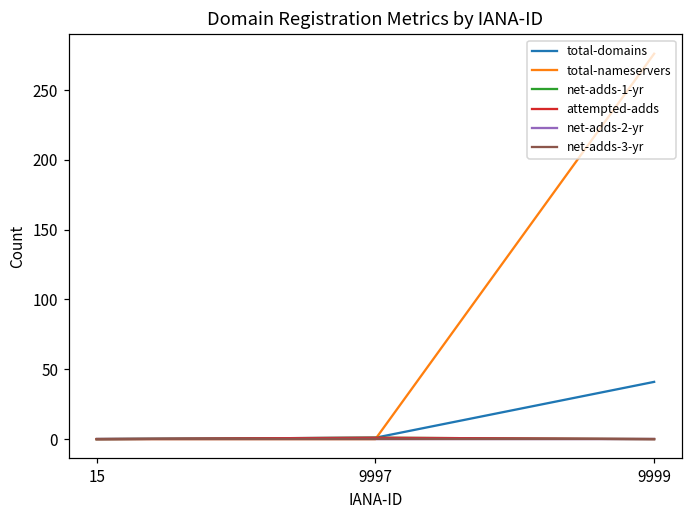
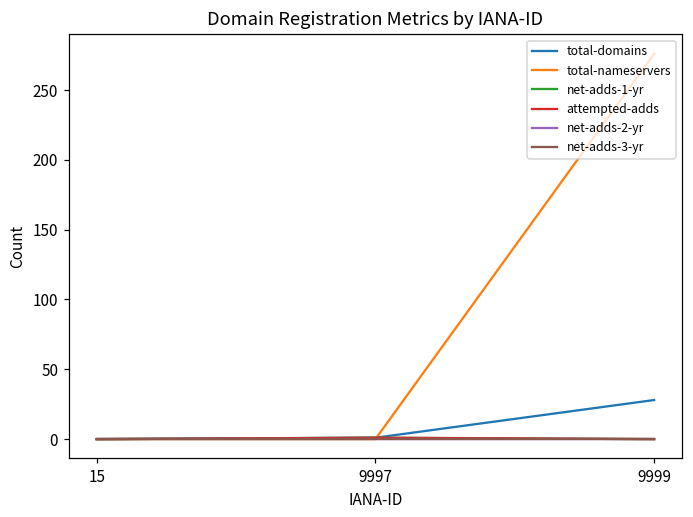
total-domains, 9999: 41 -> 28
